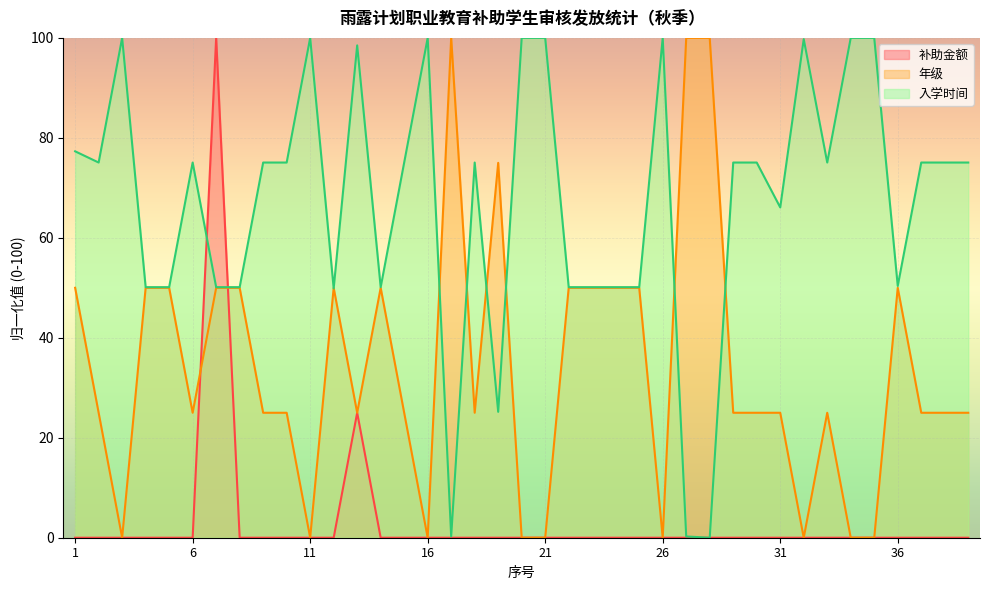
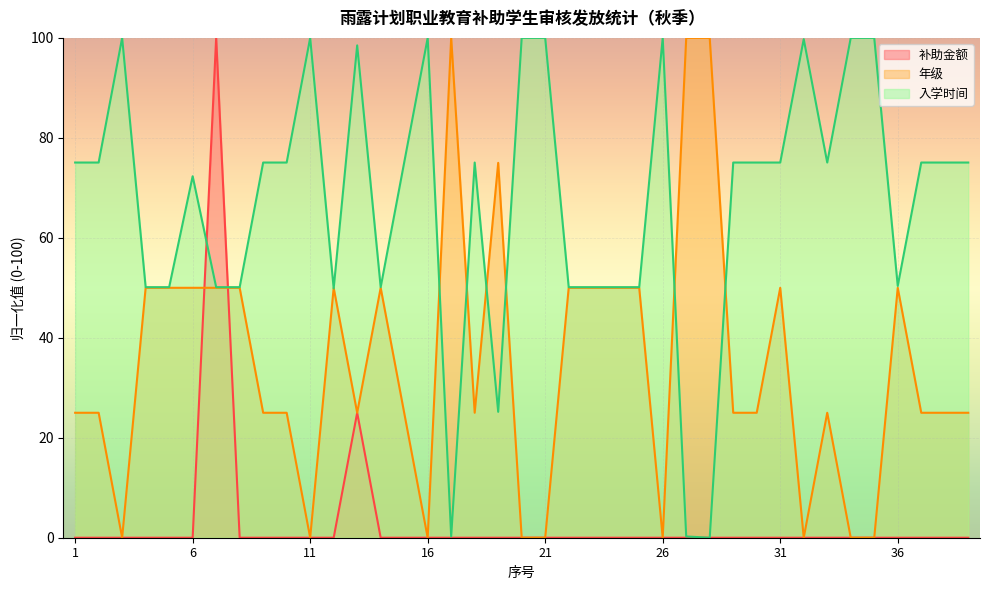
年级, 1: 50 -> 25
入学时间, 1: 77 -> 75
年级, 6: 25 -> 50
入学时间, 6: 75 -> 72
年级, 31: 25 -> 50
入学时间, 31: 66 -> 75
